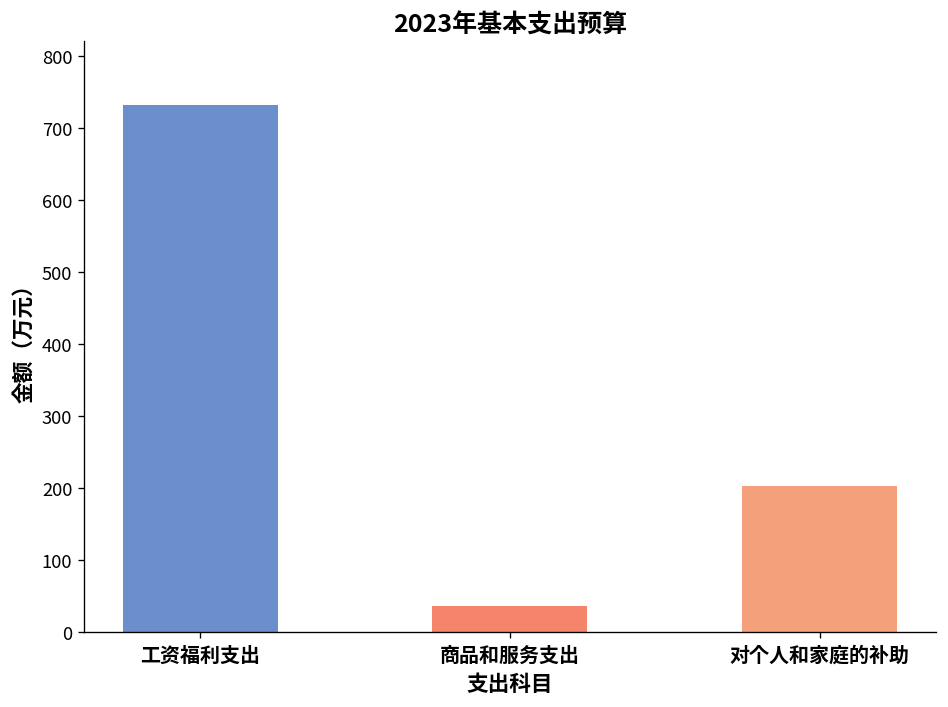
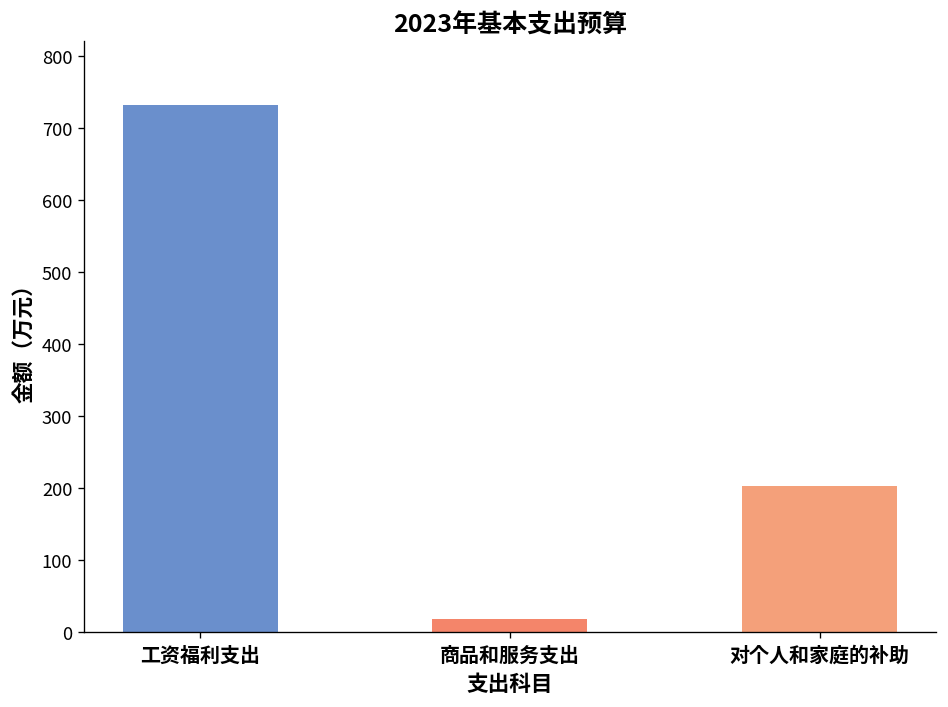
商品和服务支出: 40 -> 20
